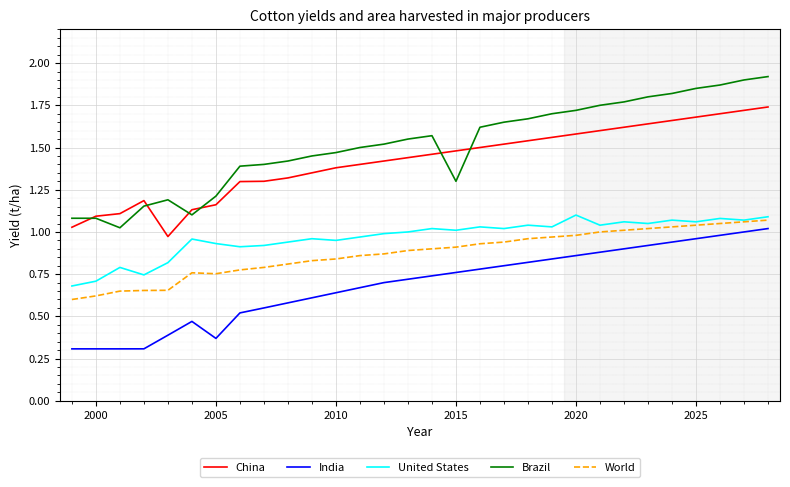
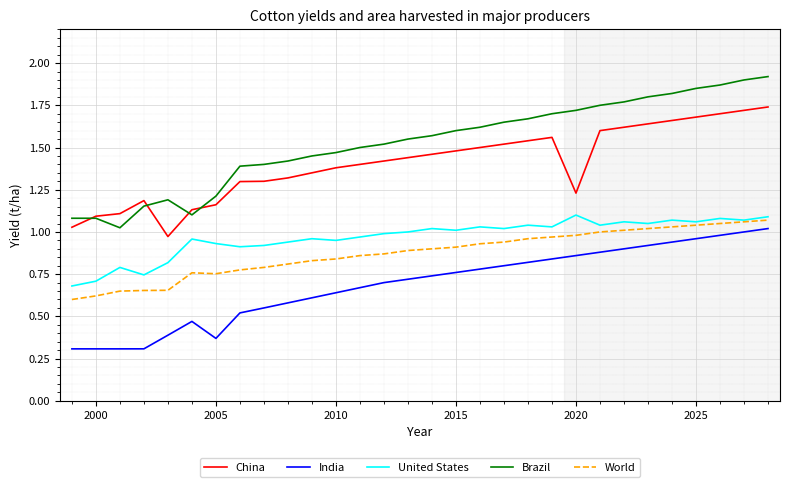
Brazil, 2015: 1.3 -> 1.6
China, 2020: 1.58 -> 1.23
